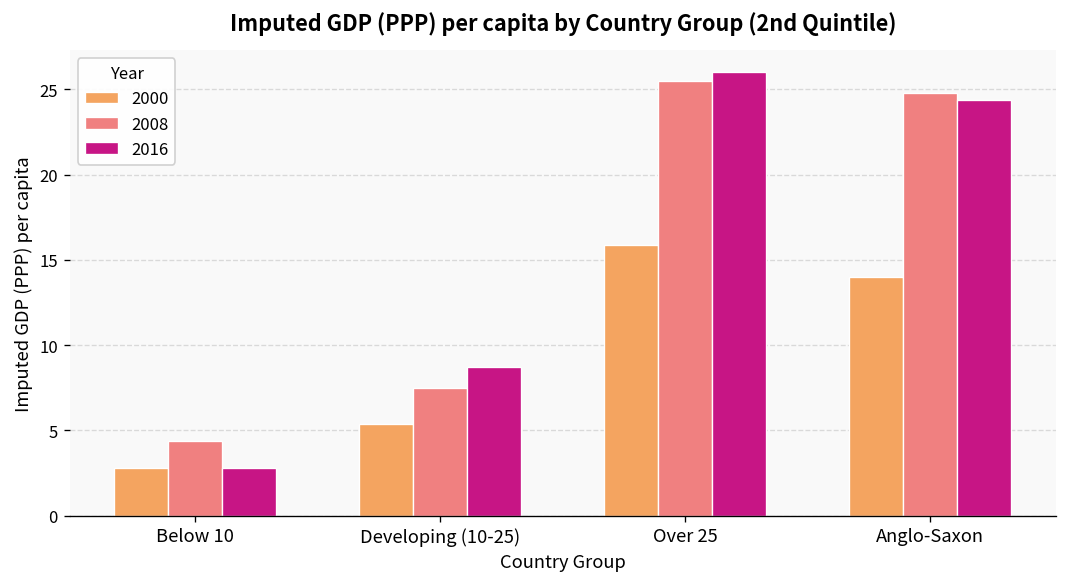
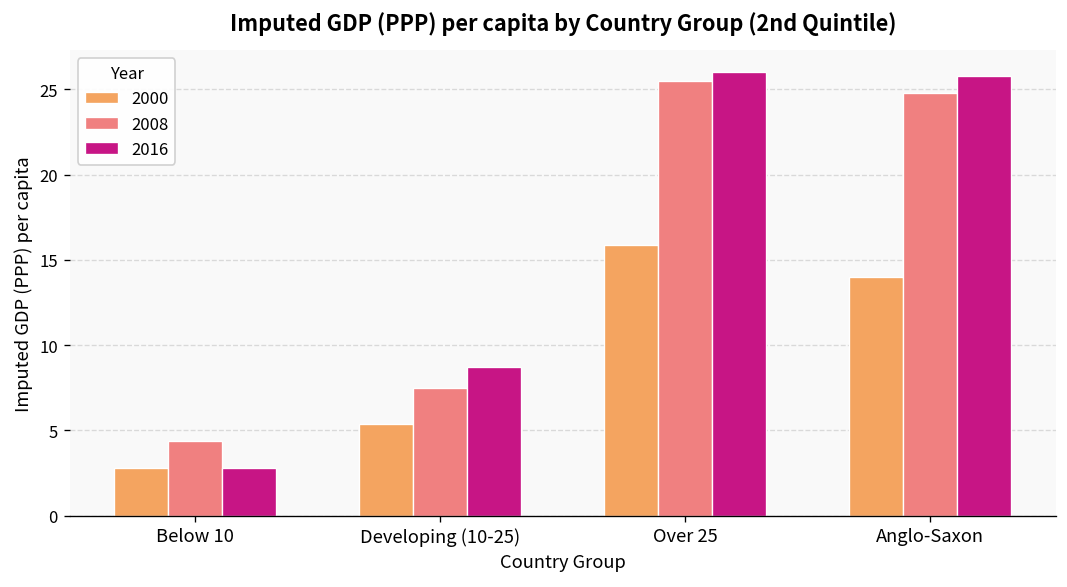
2016, Anglo-Saxon: 24.4 -> 25.8
